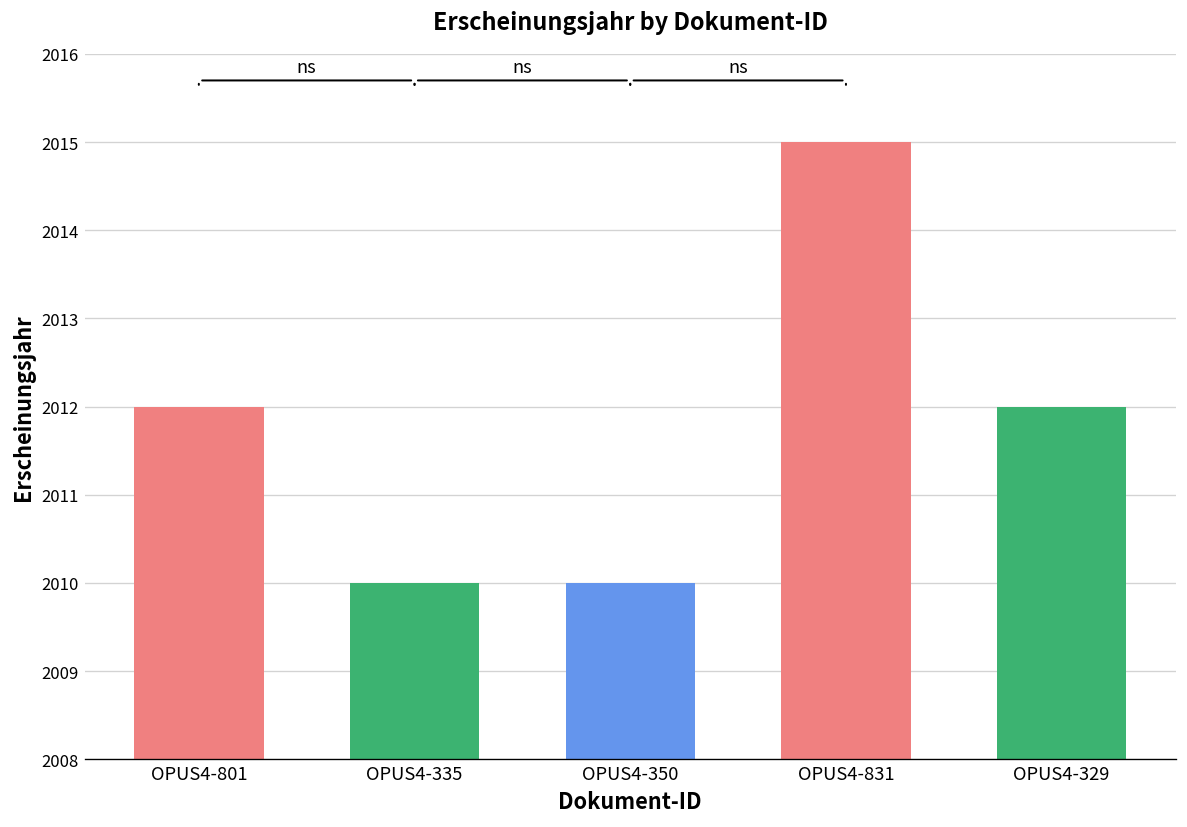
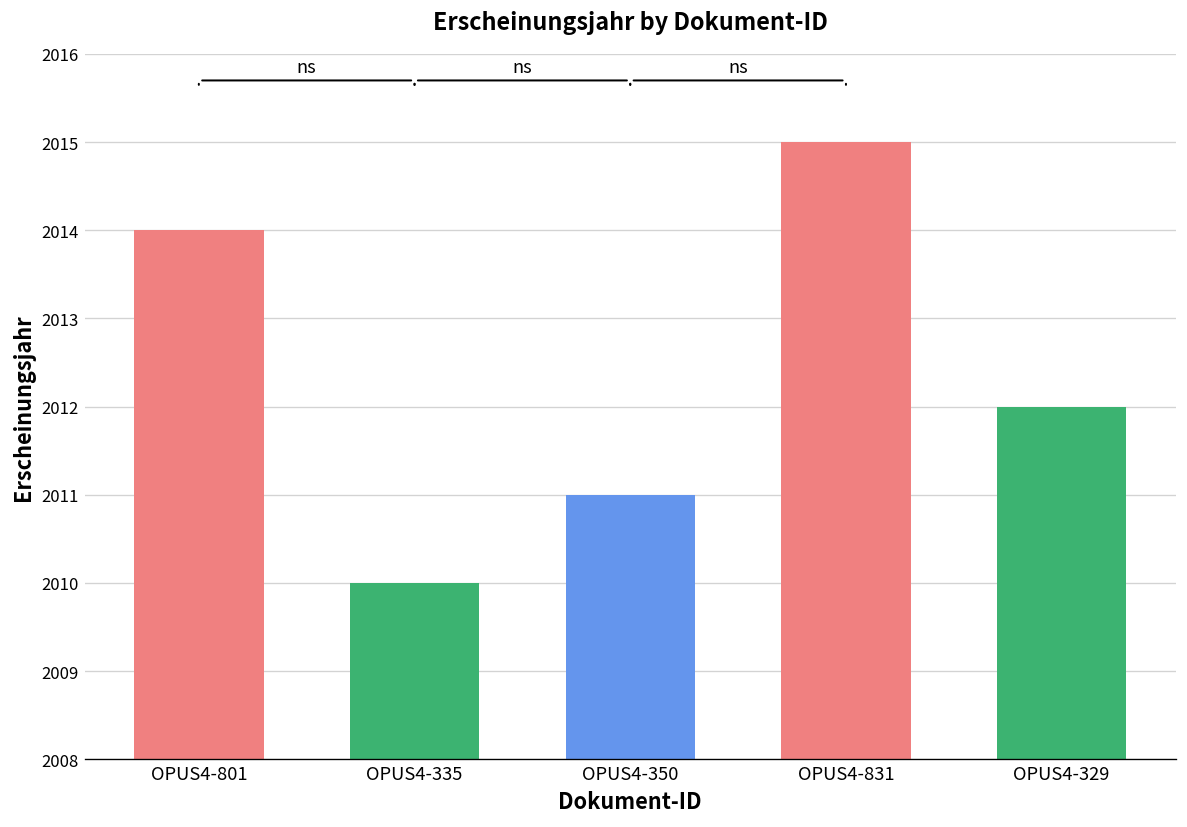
OPUS4-801: 2012 -> 2014
OPUS4-350: 2010 -> 2011
